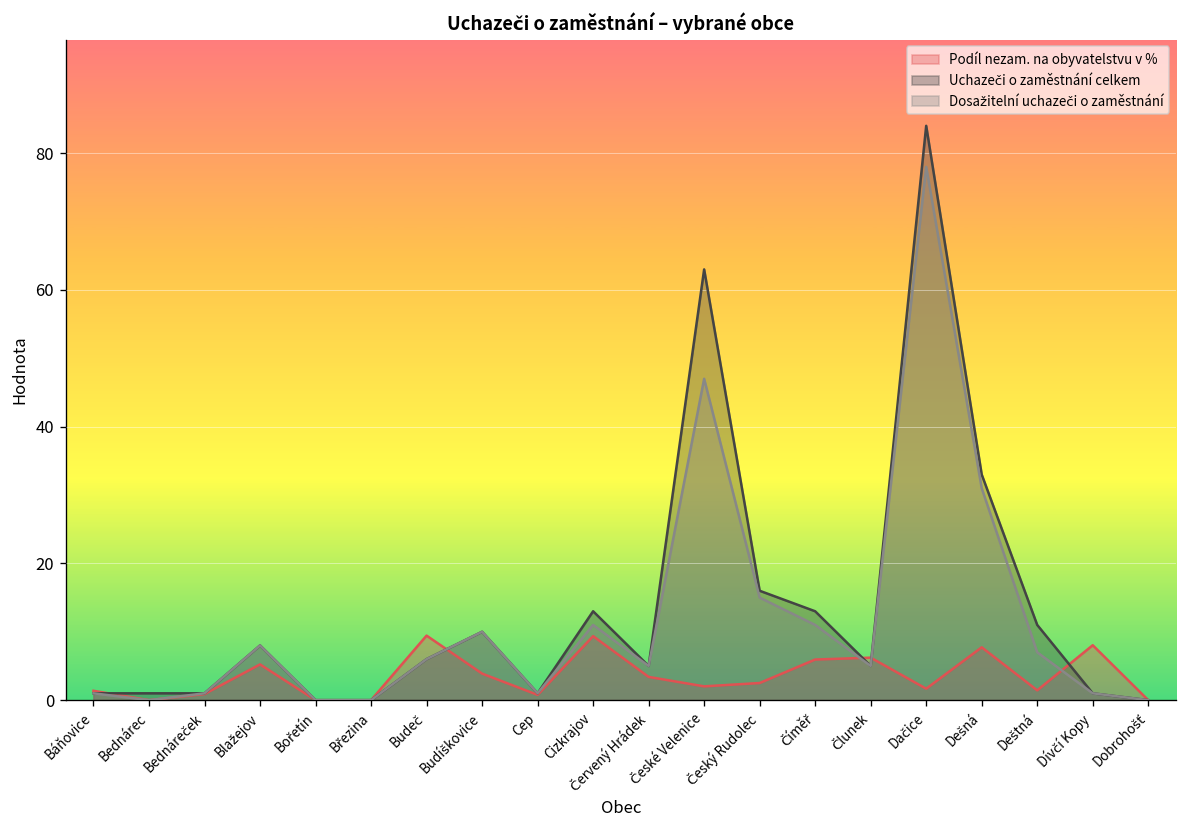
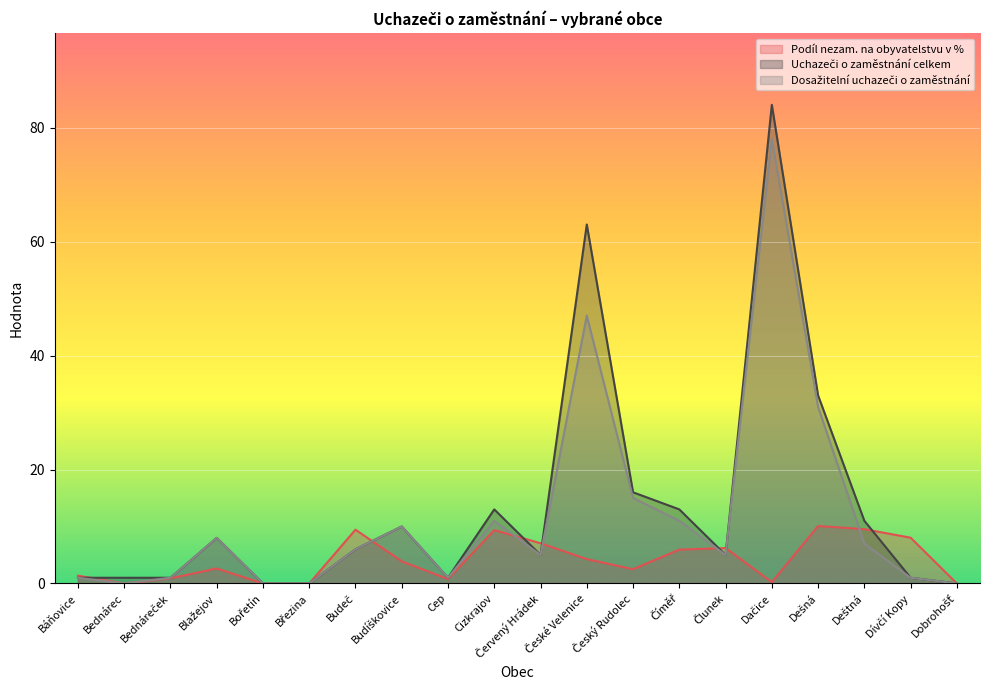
Podíl nezam. na obyvatelstvu v %, Blažejov: 5 -> 3
Podíl nezam. na obyvatelstvu v %, Červený Hrádek: 3 -> 7
Podíl nezam. na obyvatelstvu v %, České Velenice: 2 -> 4
Podíl nezam. na obyvatelstvu v %, Dačice: 2 -> 0
Podíl nezam. na obyvatelstvu v %, Dešná: 8 -> 10
Podíl nezam. na obyvatelstvu v %, Deštná: 1 -> 10
